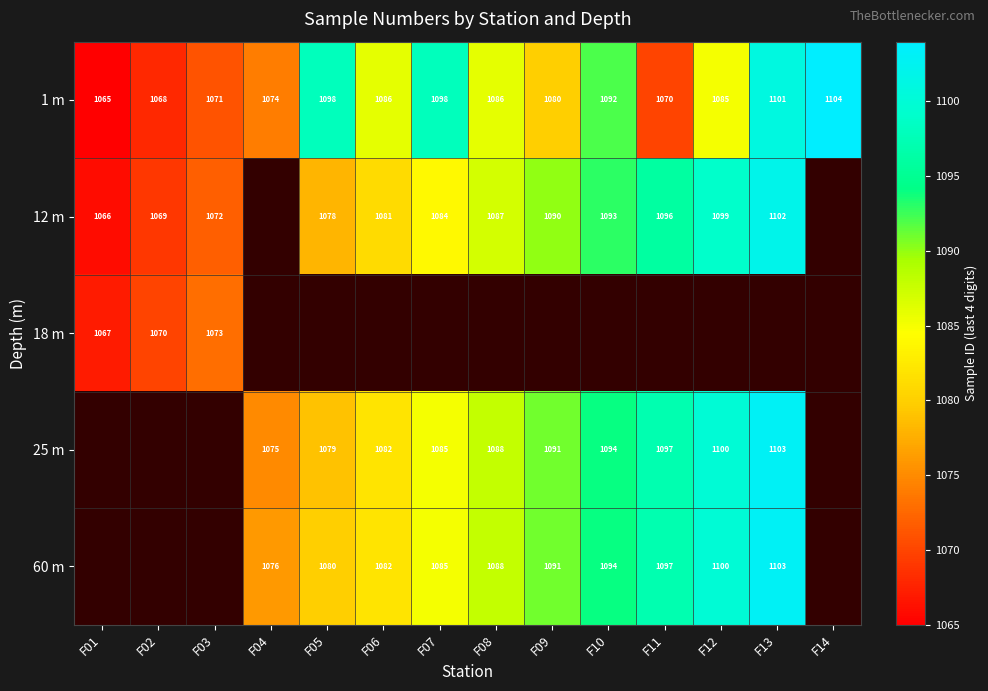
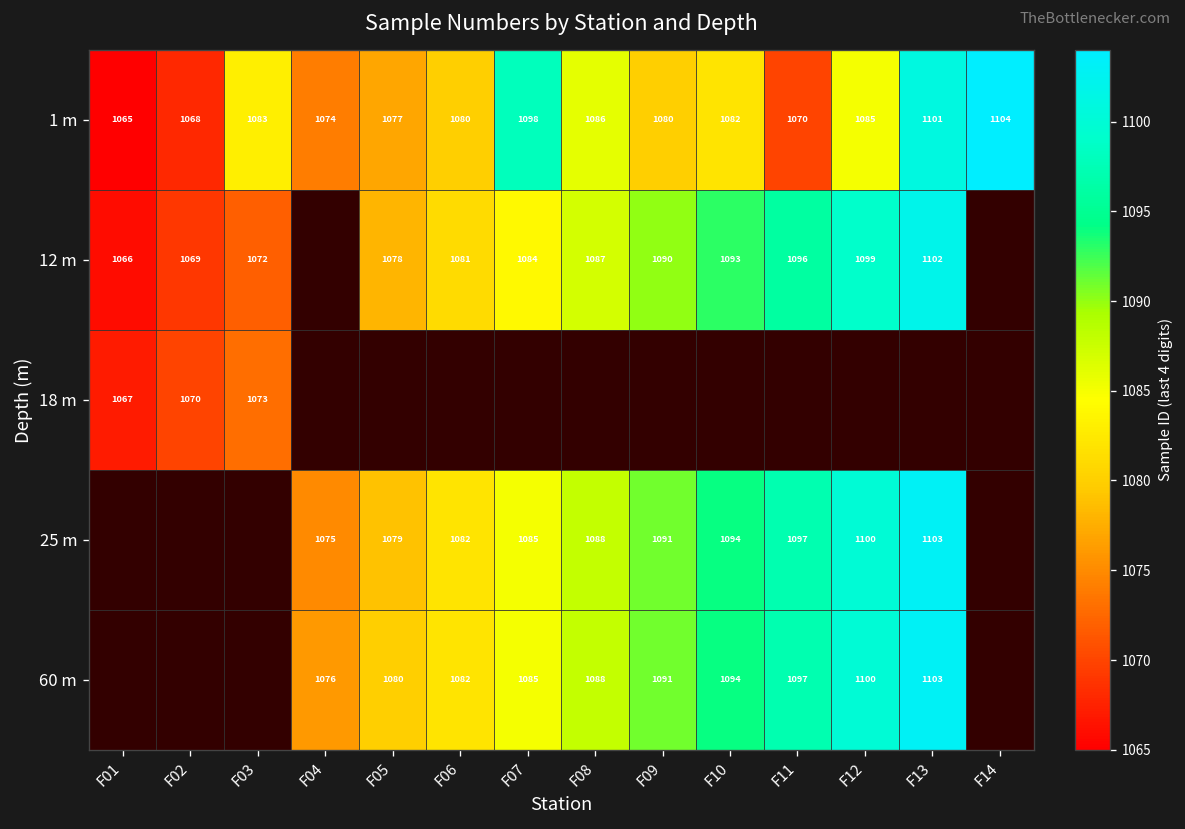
1 m, F03: 1071 -> 1083
1 m, F05: 1098 -> 1077
1 m, F06: 1086 -> 1080
1 m, F10: 1092 -> 1082
